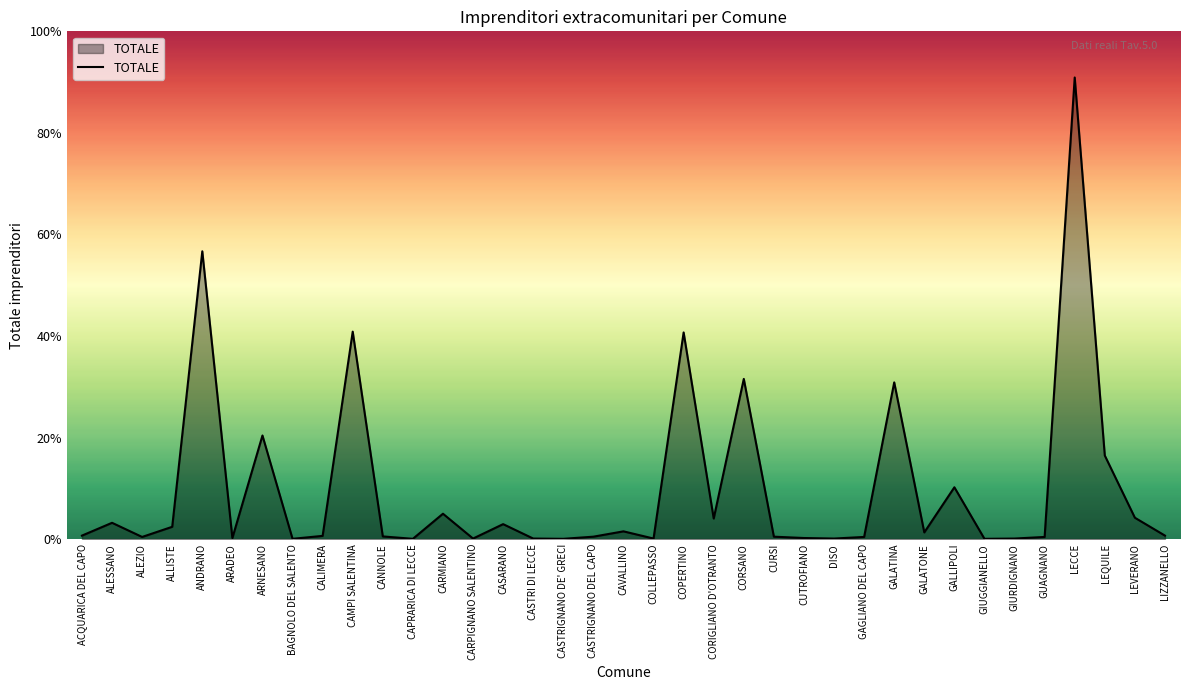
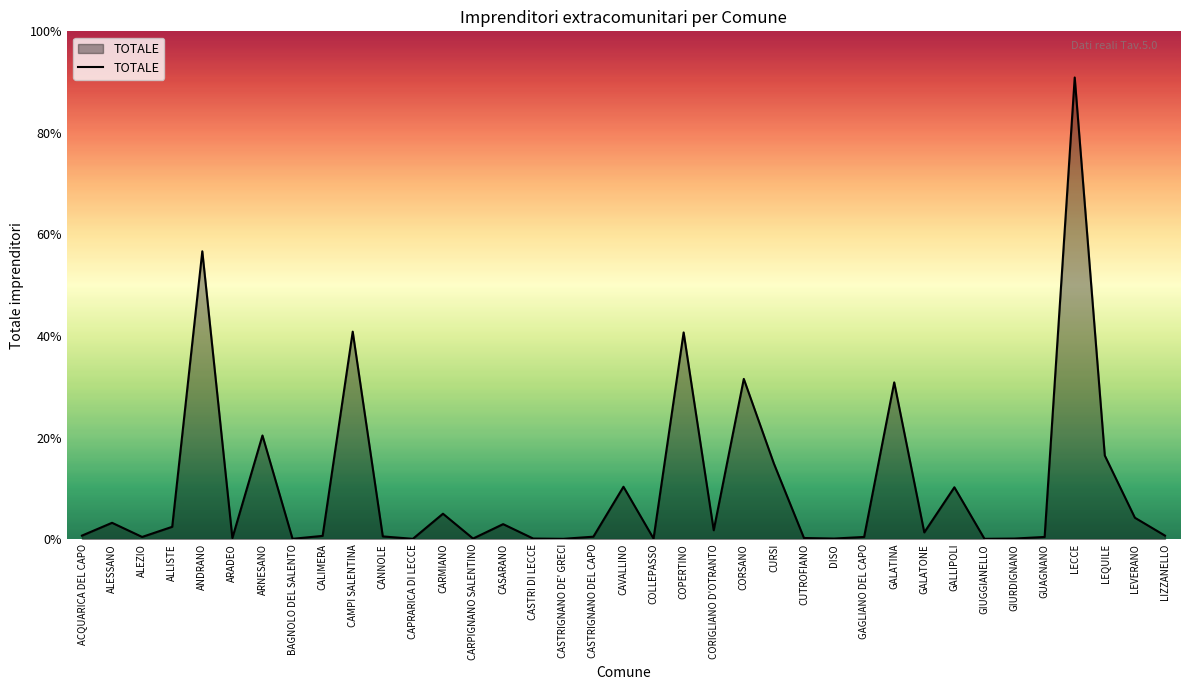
CAVALLINO: 2% -> 10%
CORIGLIANO D'OTRANTO: 4% -> 2%
CURSI: 0% -> 15%
